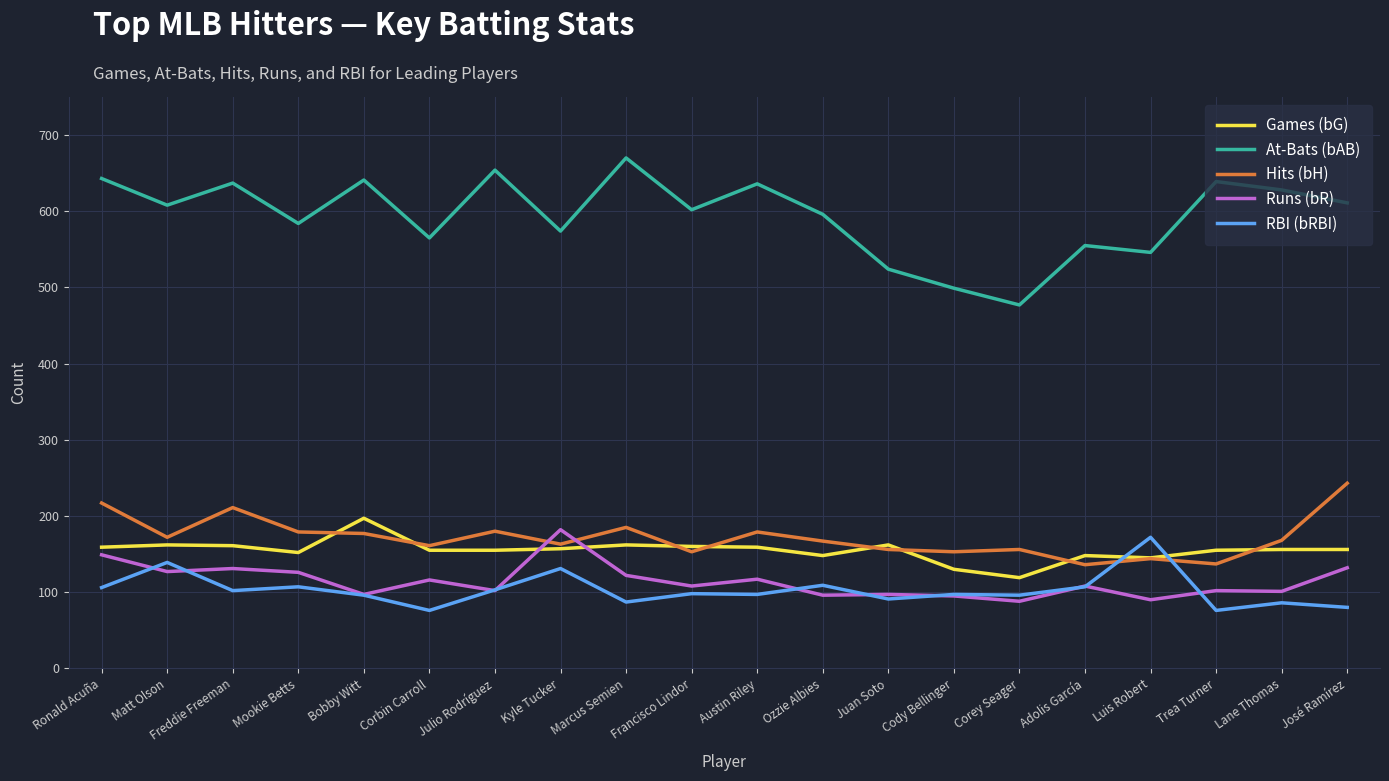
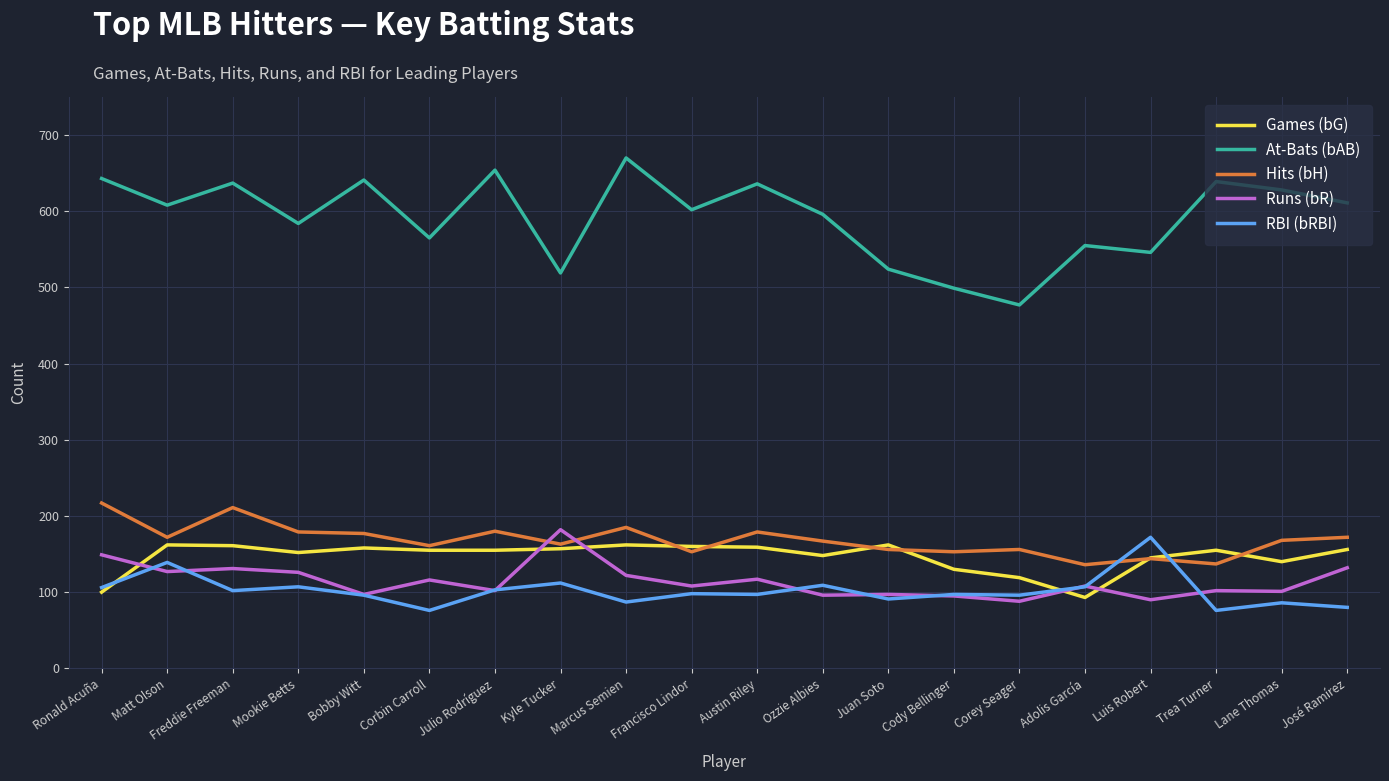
Games (bG), Ronald Acuña: 160 -> 100
Games (bG), Bobby Witt: 200 -> 160
At-Bats (bAB), Kyle Tucker: 570 -> 520
RBI (bRBI), Kyle Tucker: 130 -> 110
Games (bG), Adolis García: 150 -> 90
Games (bG), Lane Thomas: 160 -> 140
Hits (bH), José Ramírez: 240 -> 170
